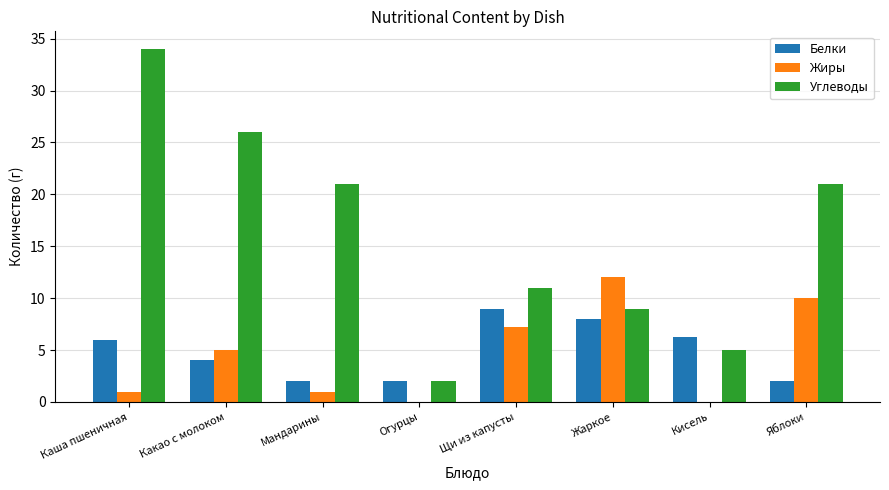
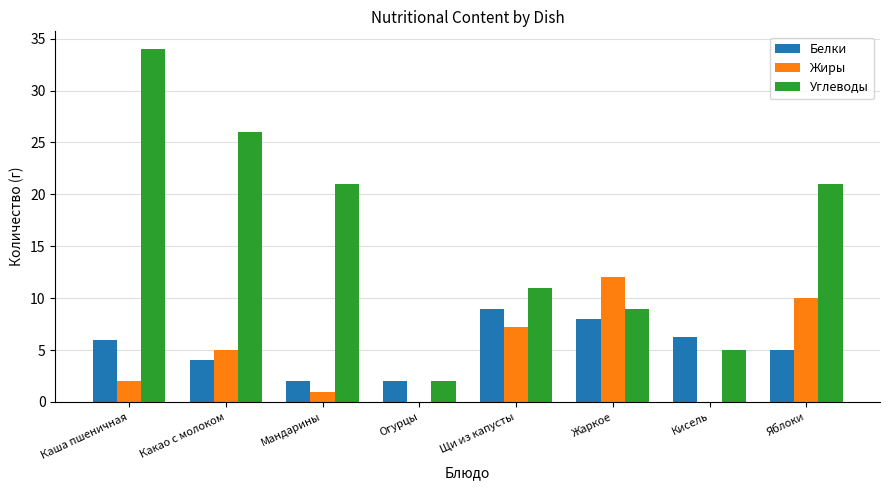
Жиры, Каша пшеничная: 1 -> 2
Белки, Яблоки: 2 -> 5
